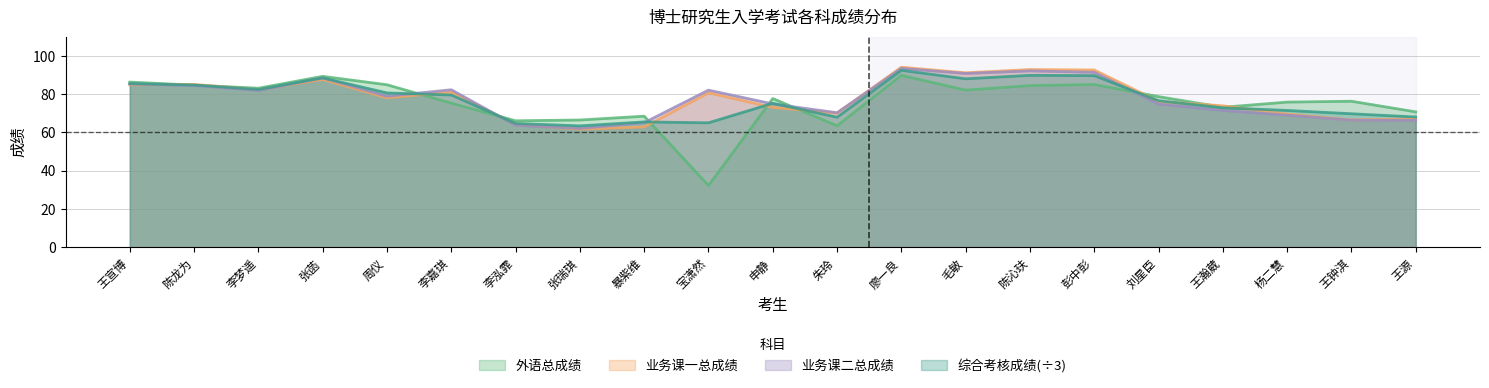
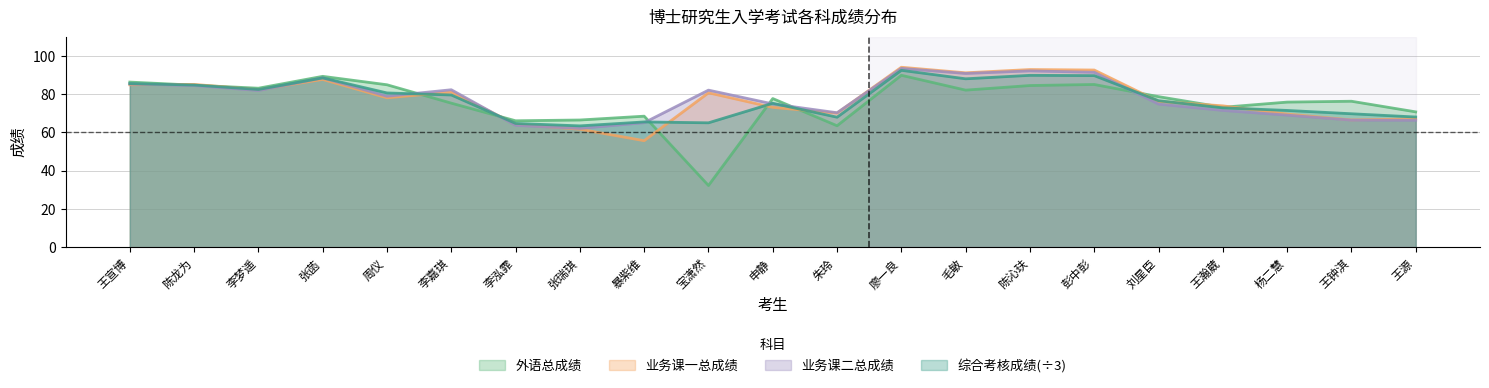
业务课一总成绩, 暴紫维: 63 -> 56
